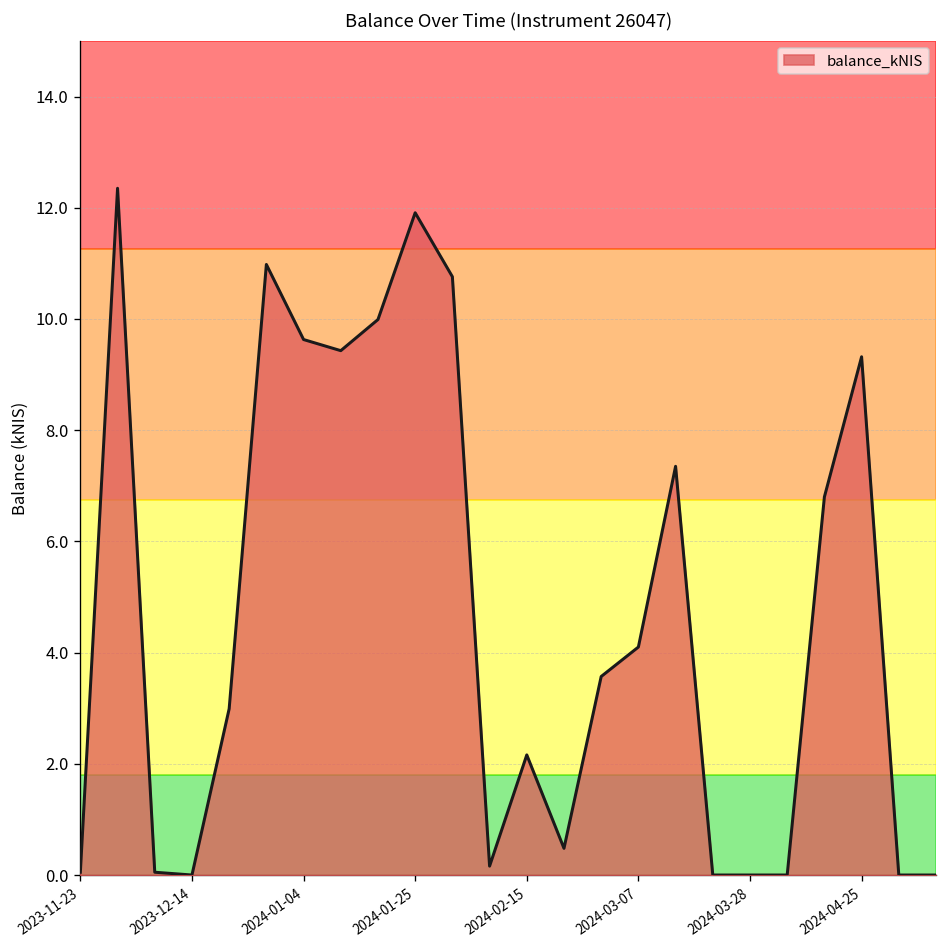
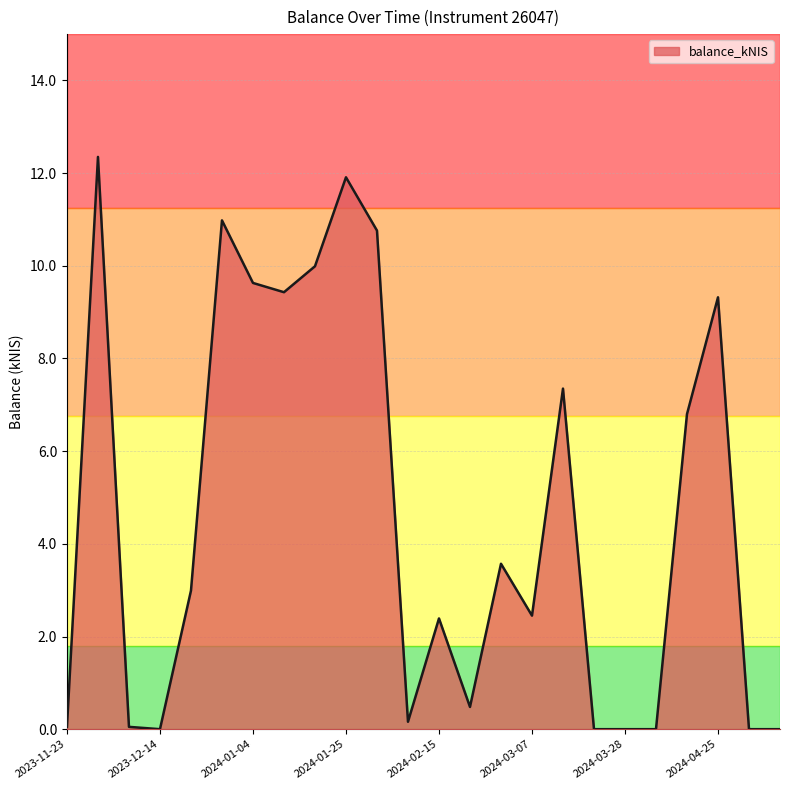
2024-02-15: 2.2 -> 2.4
2024-03-07: 4.1 -> 2.5
